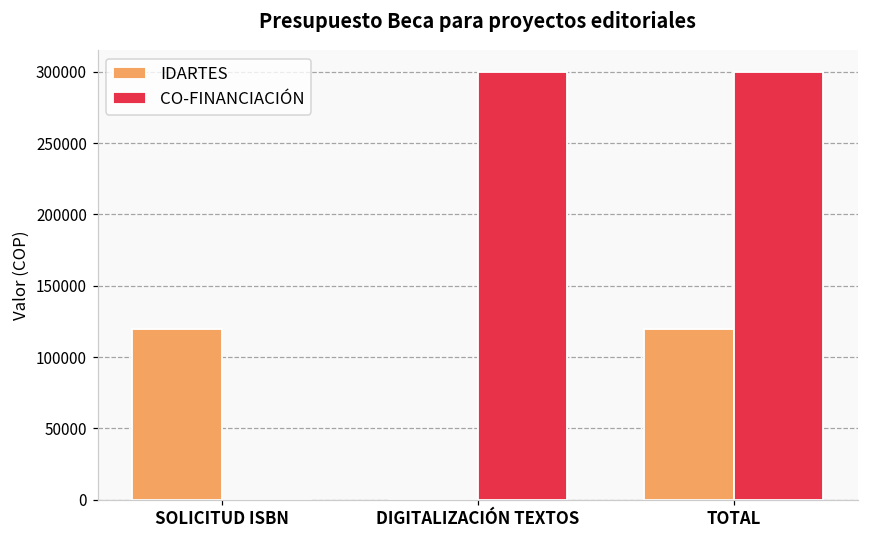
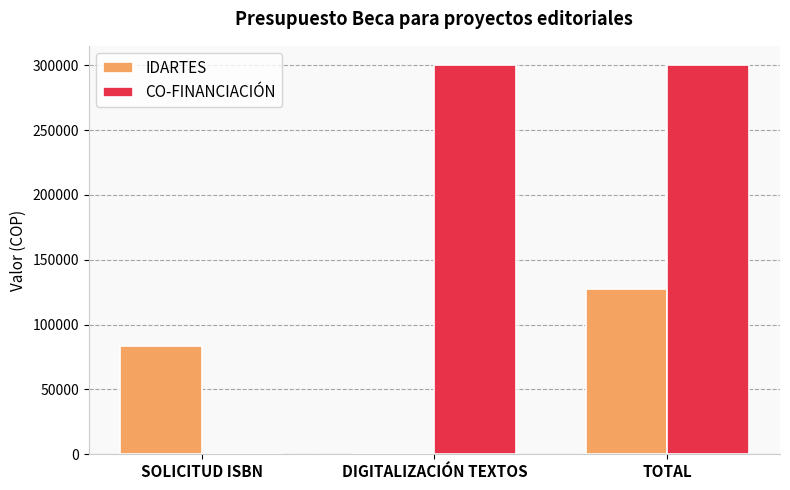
IDARTES, SOLICITUD ISBN: 120000 -> 83000
IDARTES, TOTAL: 120000 -> 127000
